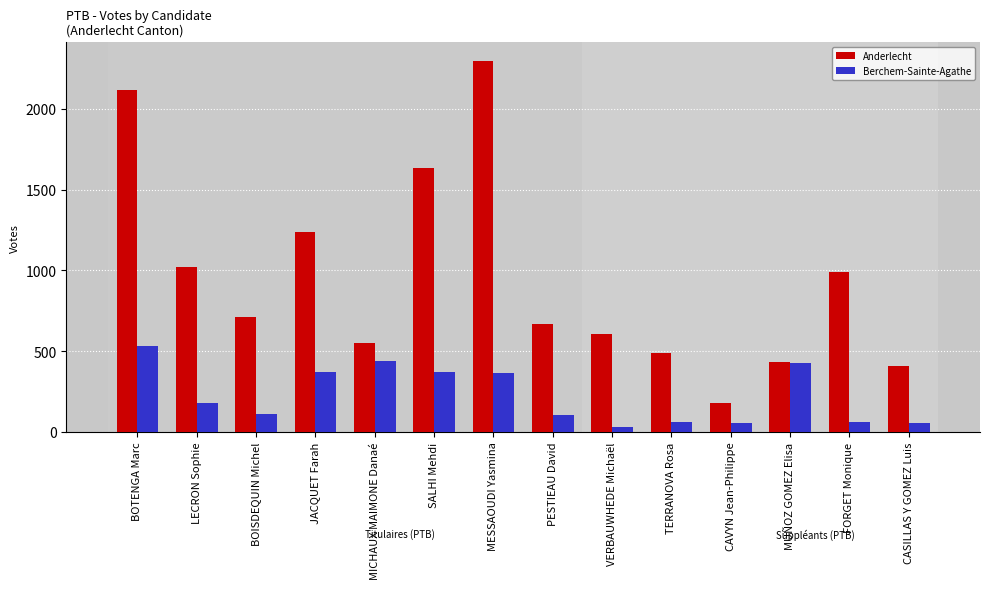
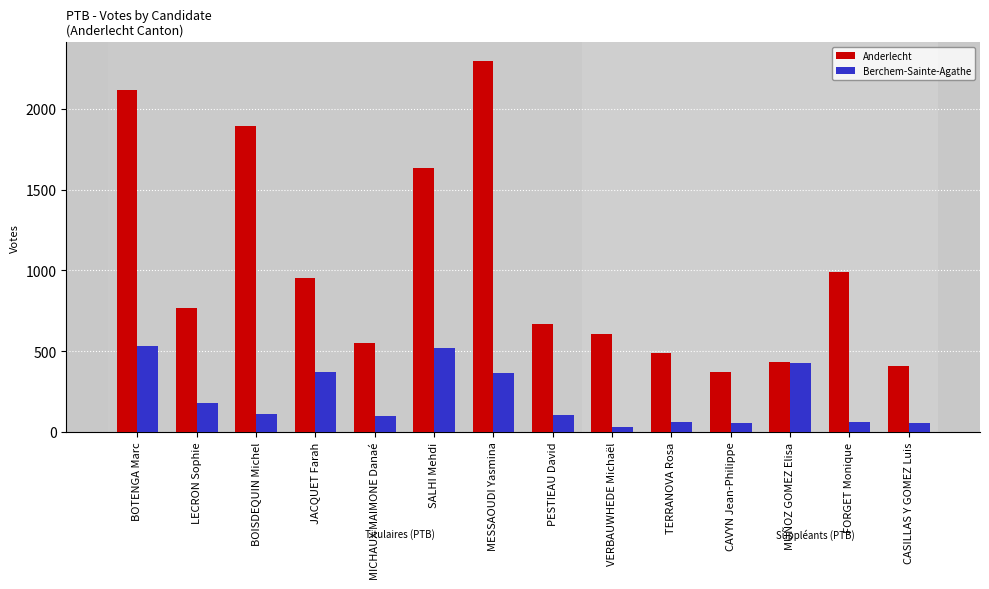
Anderlecht, LECRON Sophie: 1020 -> 770
Anderlecht, BOISDEQUIN Michel: 710 -> 1890
Anderlecht, JACQUET Farah: 1240 -> 960
Berchem-Sainte-Agathe, MICHAUX MAIMONE Danaé: 440 -> 100
Berchem-Sainte-Agathe, SALHI Mehdi: 370 -> 520
Anderlecht, CAVYN Jean-Philippe: 180 -> 370
